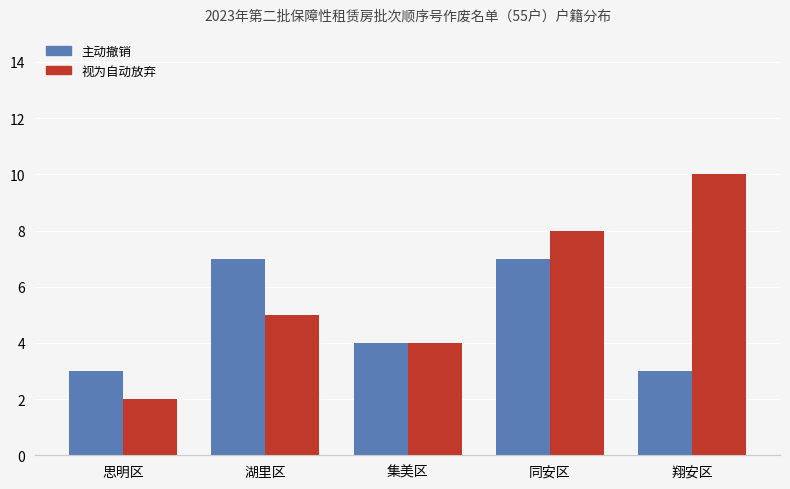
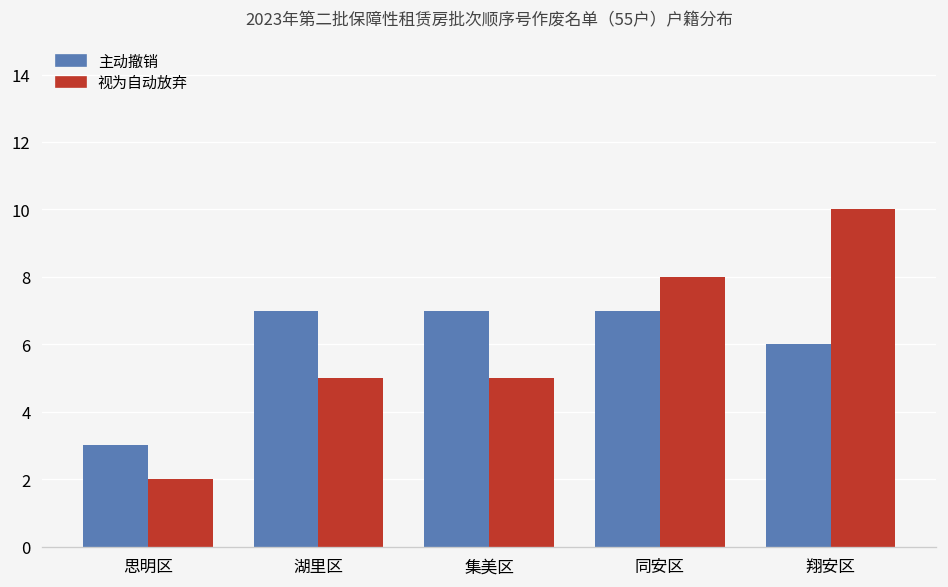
主动撤销, 集美区: 4 -> 7
视为自动放弃, 集美区: 4 -> 5
主动撤销, 翔安区: 3 -> 6
